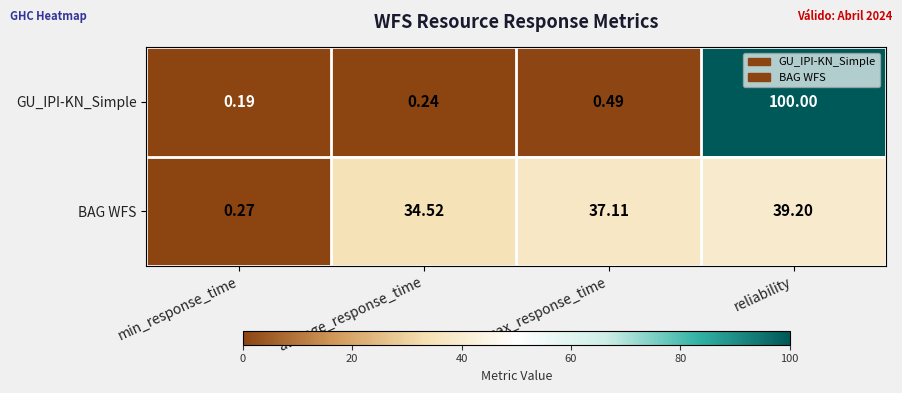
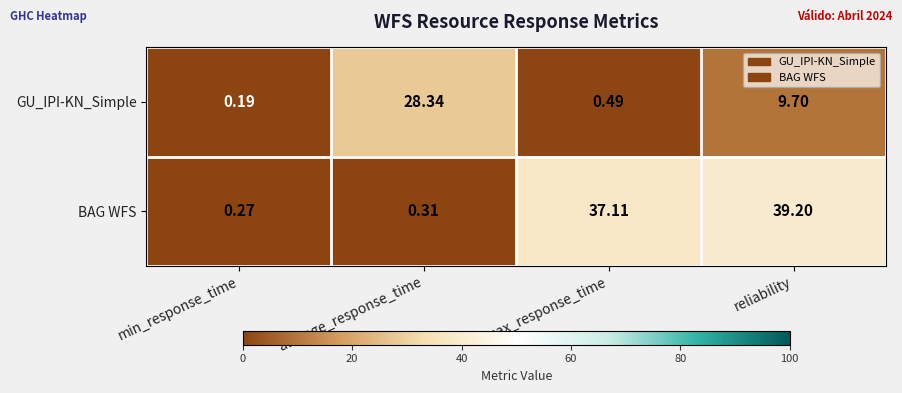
GU_IPI-KN_Simple, average_response_time: 0.24 -> 28.34
GU_IPI-KN_Simple, reliability: 100.00 -> 9.70
BAG WFS, average_response_time: 34.52 -> 0.31
